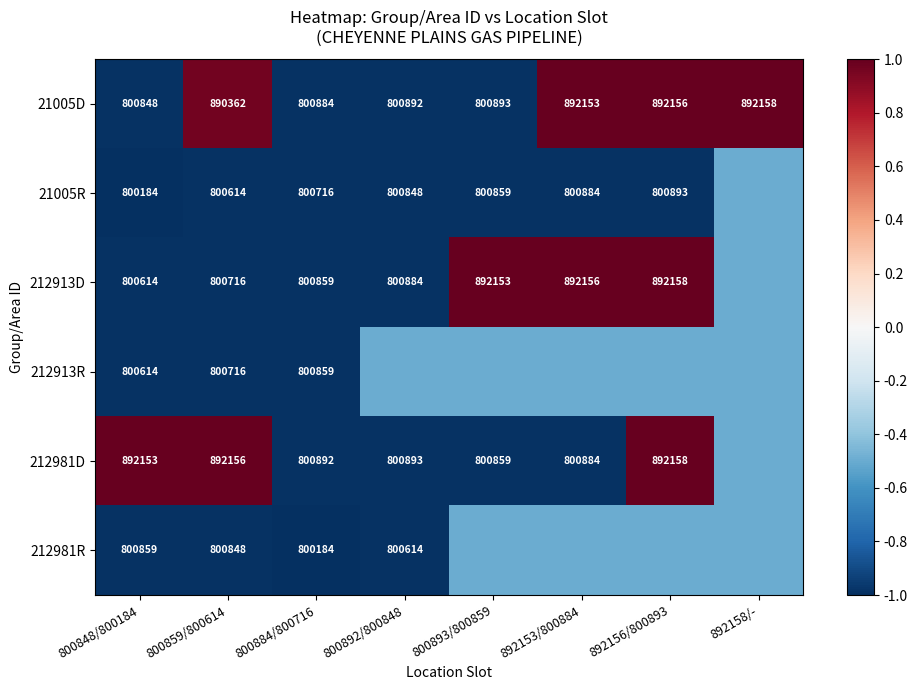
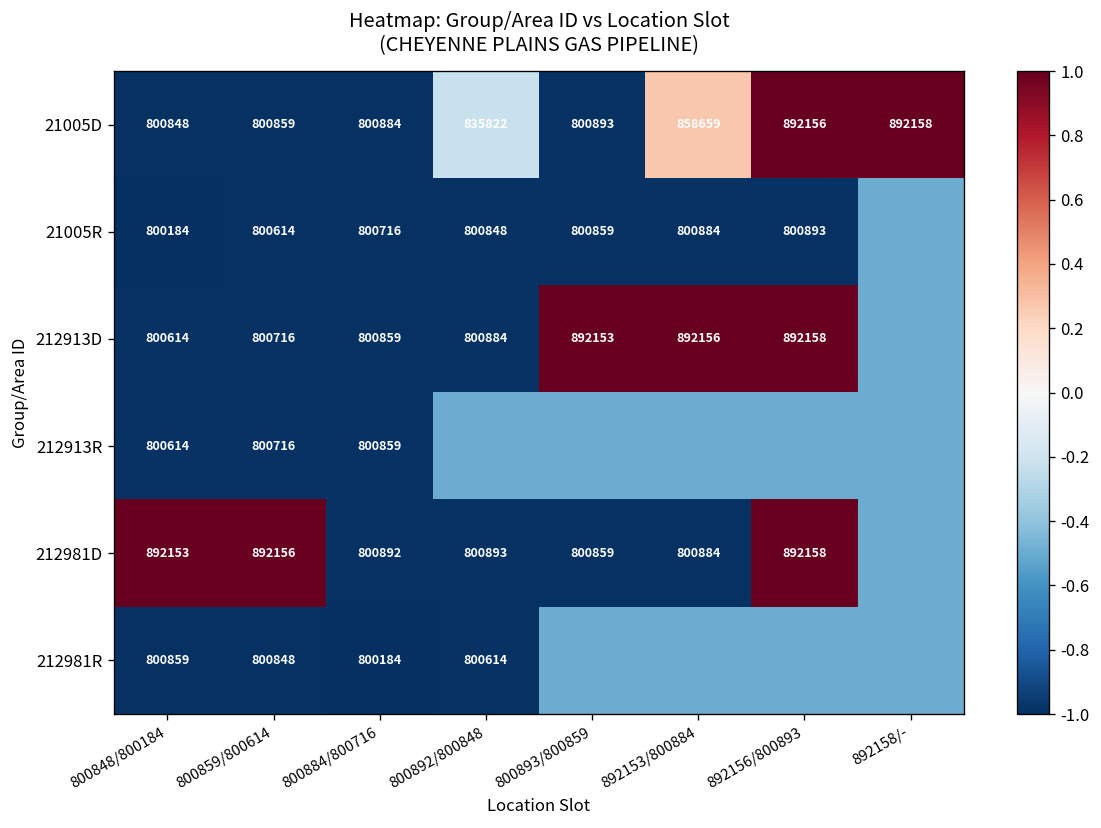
21005D, 800859/800614: 890362 -> 800859
21005D, 800892/800848: 800892 -> 835822
21005D, 892153/800884: 892153 -> 858659
